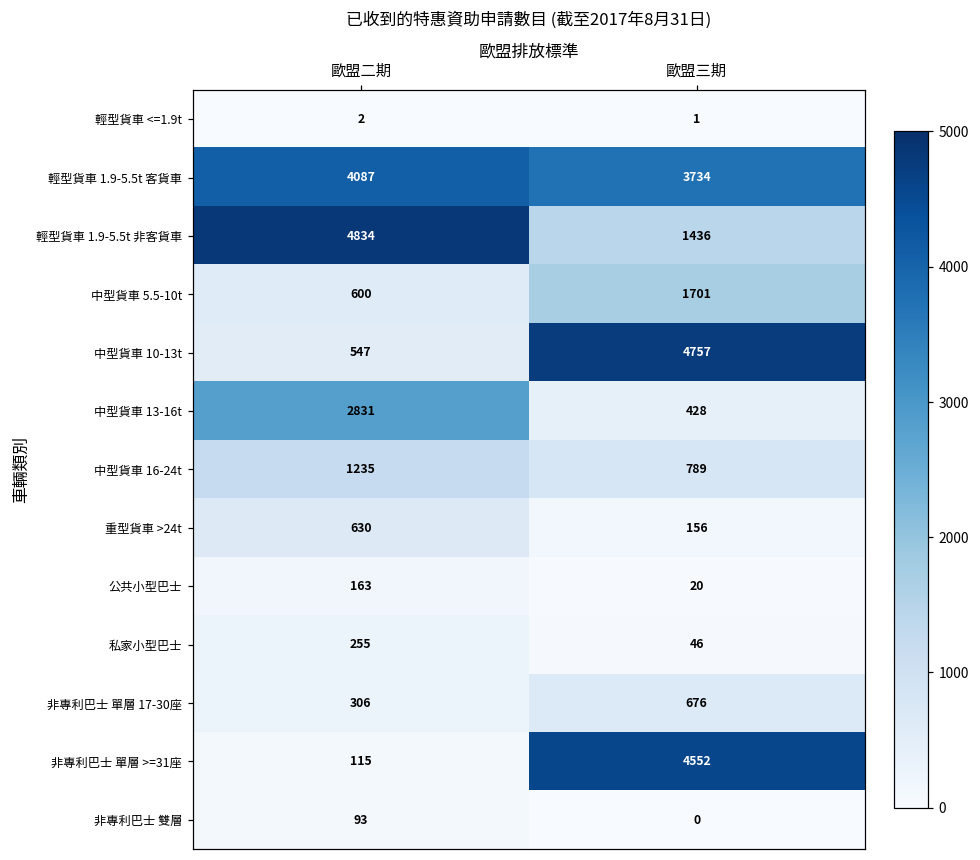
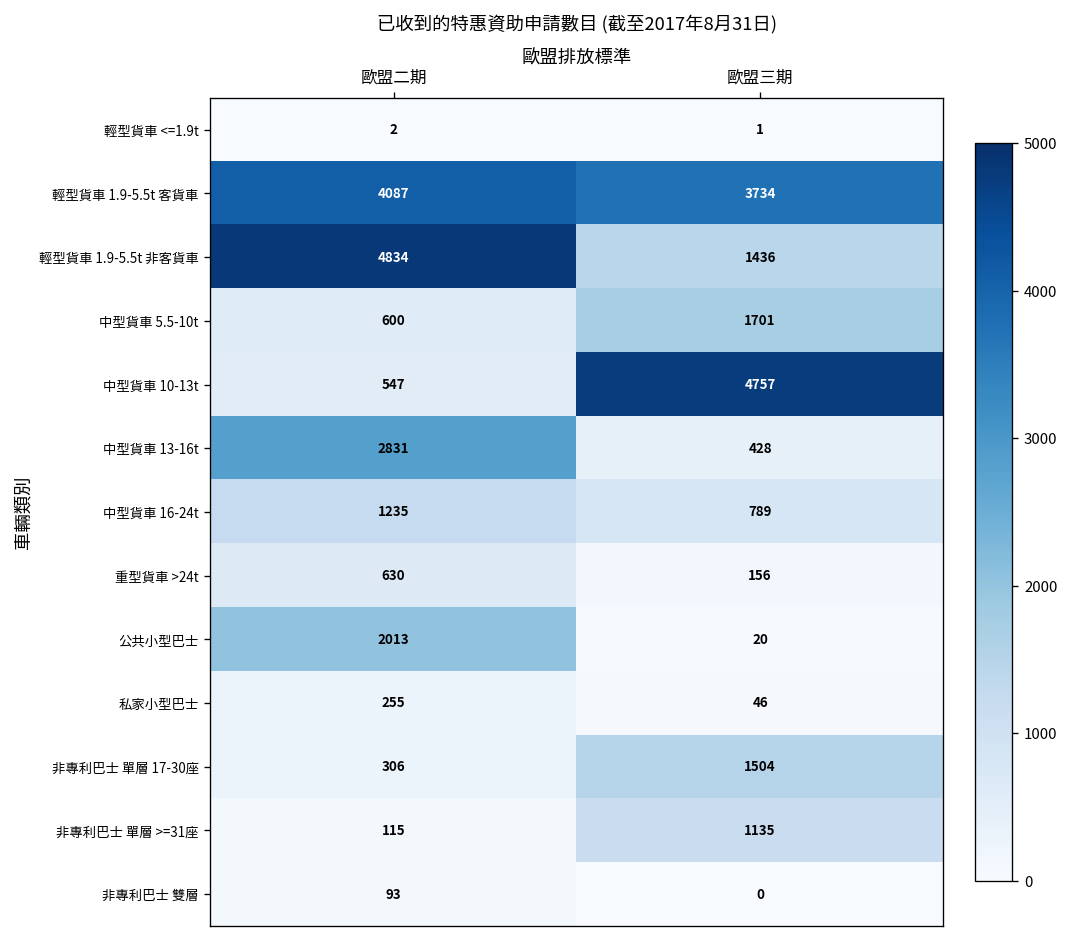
公共小型巴士, 歐盟二期: 163 -> 2013
非專利巴士 單層 17-30座, 歐盟三期: 676 -> 1504
非專利巴士 單層 >=31座, 歐盟三期: 4552 -> 1135
